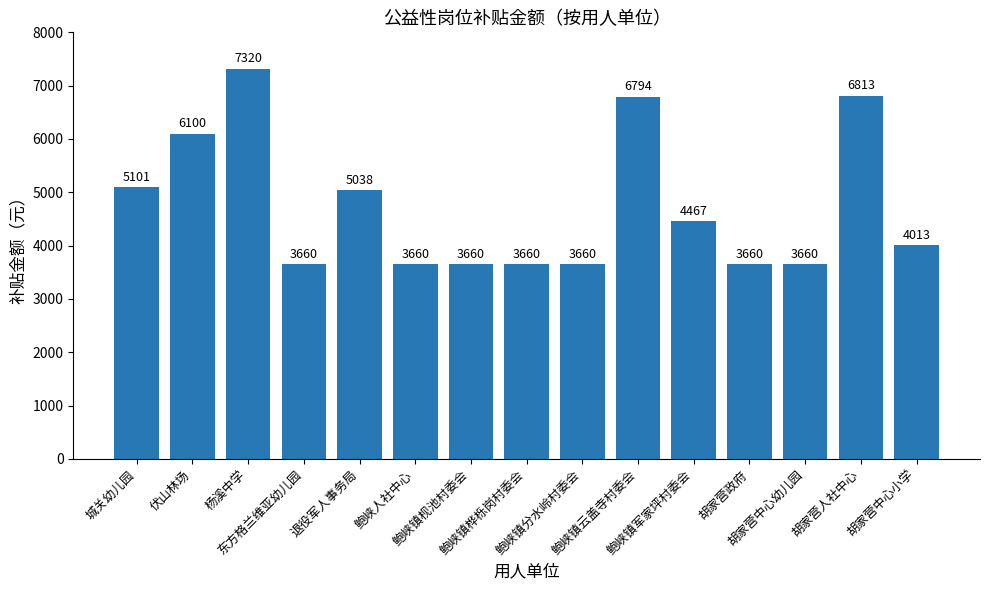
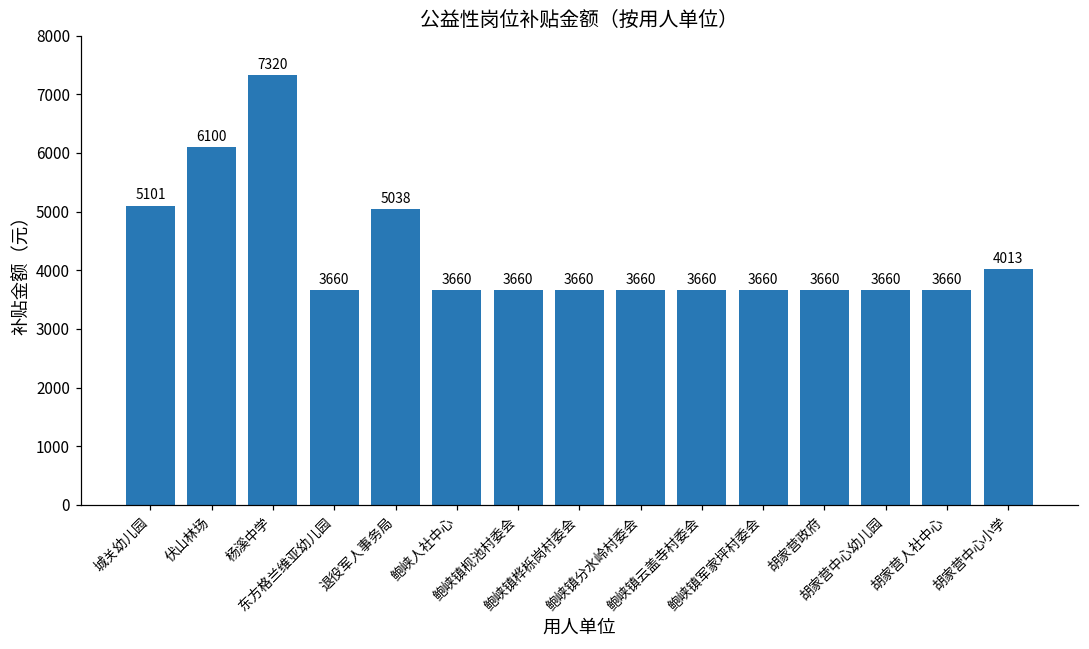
鲍峡镇云盖寺村委会: 6794 -> 3660
鲍峡镇军家坪村委会: 4467 -> 3660
胡家营人社中心: 6813 -> 3660
